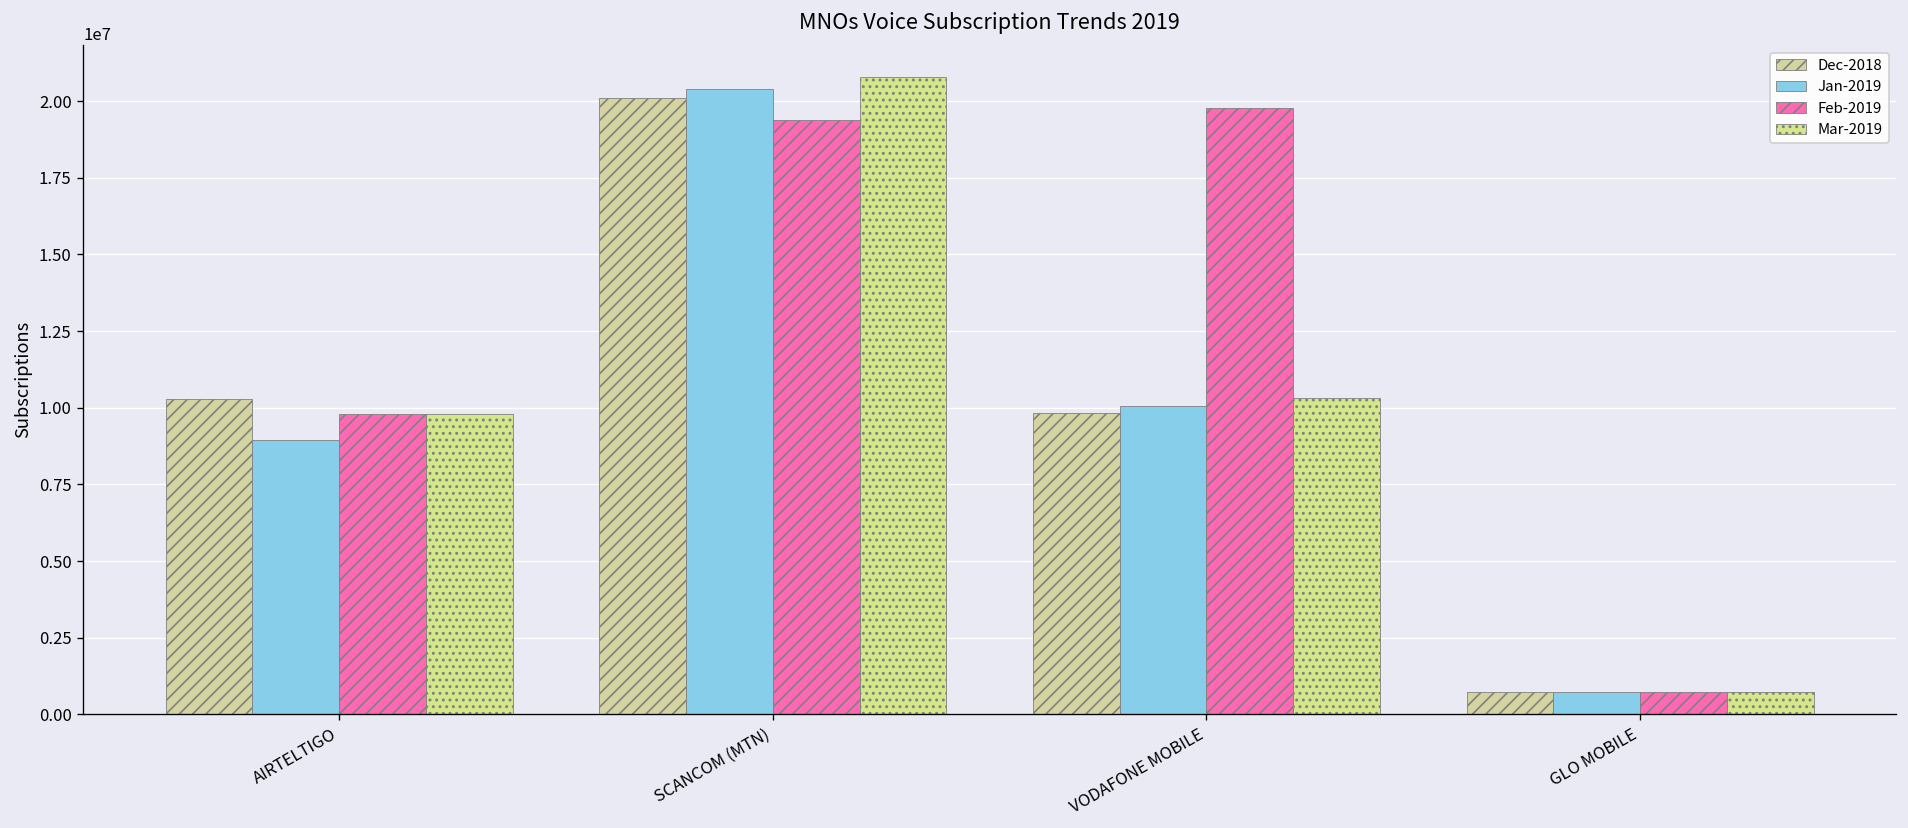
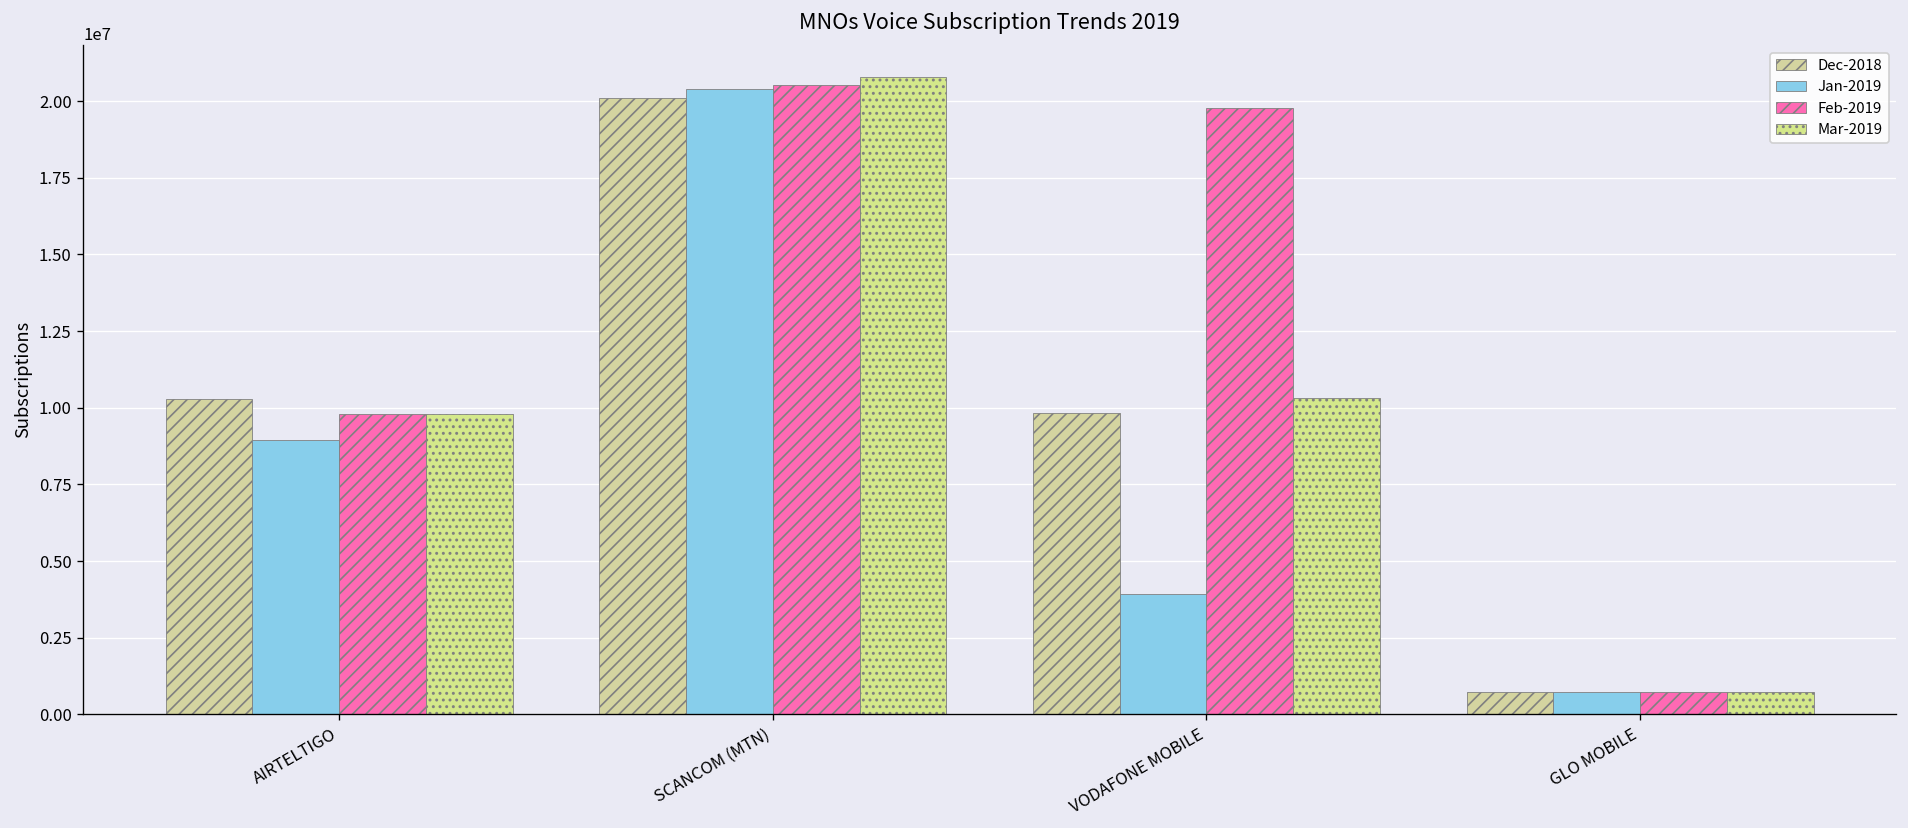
Feb-2019, SCANCOM (MTN): 19400000 -> 20500000
Jan-2019, VODAFONE MOBILE: 10100000 -> 3900000
